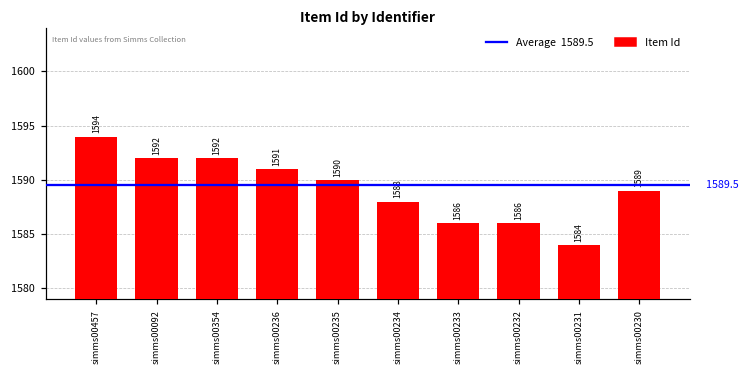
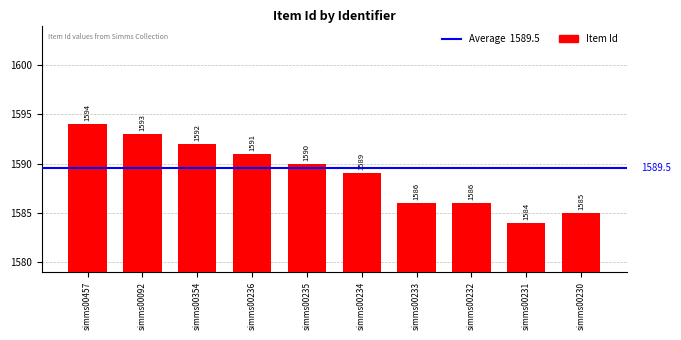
simms00092: 1592 -> 1593
simms00234: 1588 -> 1589
simms00230: 1589 -> 1585
